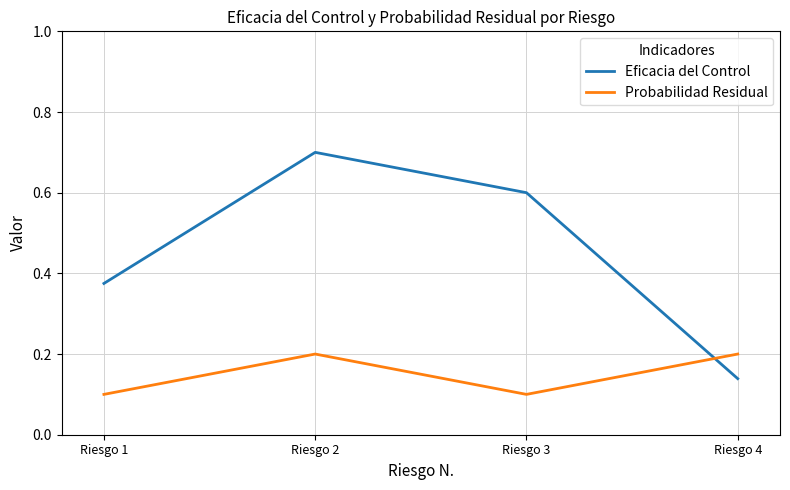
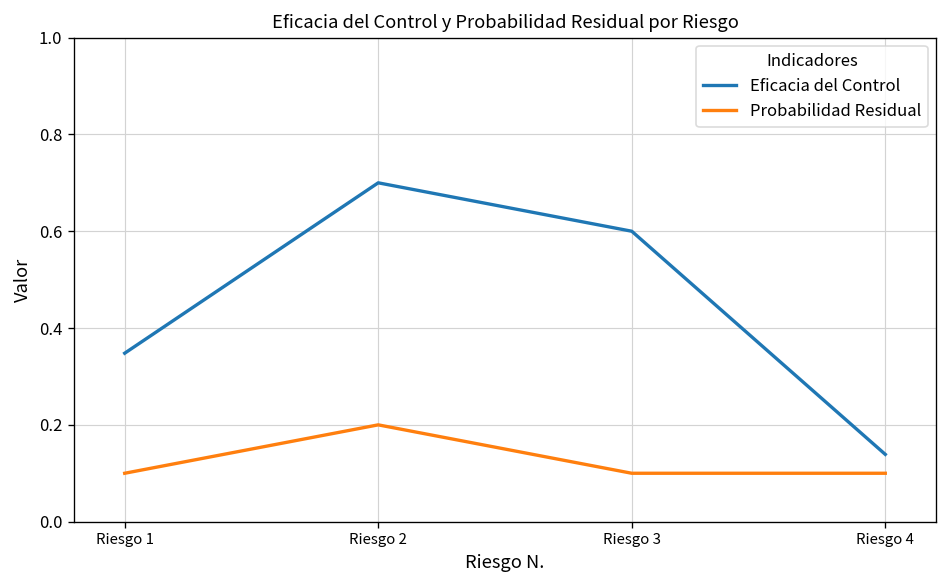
Eficacia del Control, Riesgo 1: 0.38 -> 0.35
Probabilidad Residual, Riesgo 4: 0.2 -> 0.1
